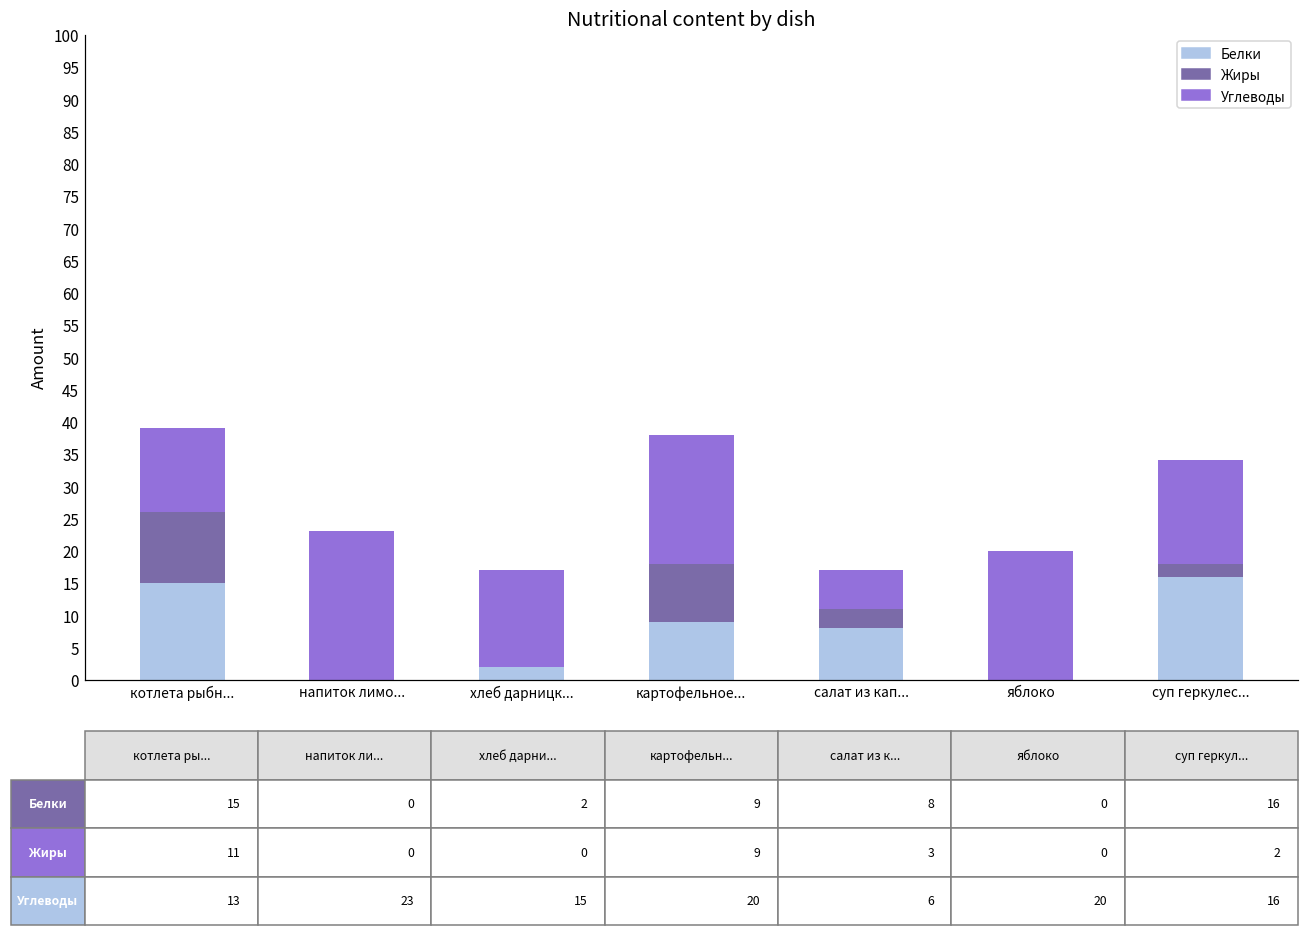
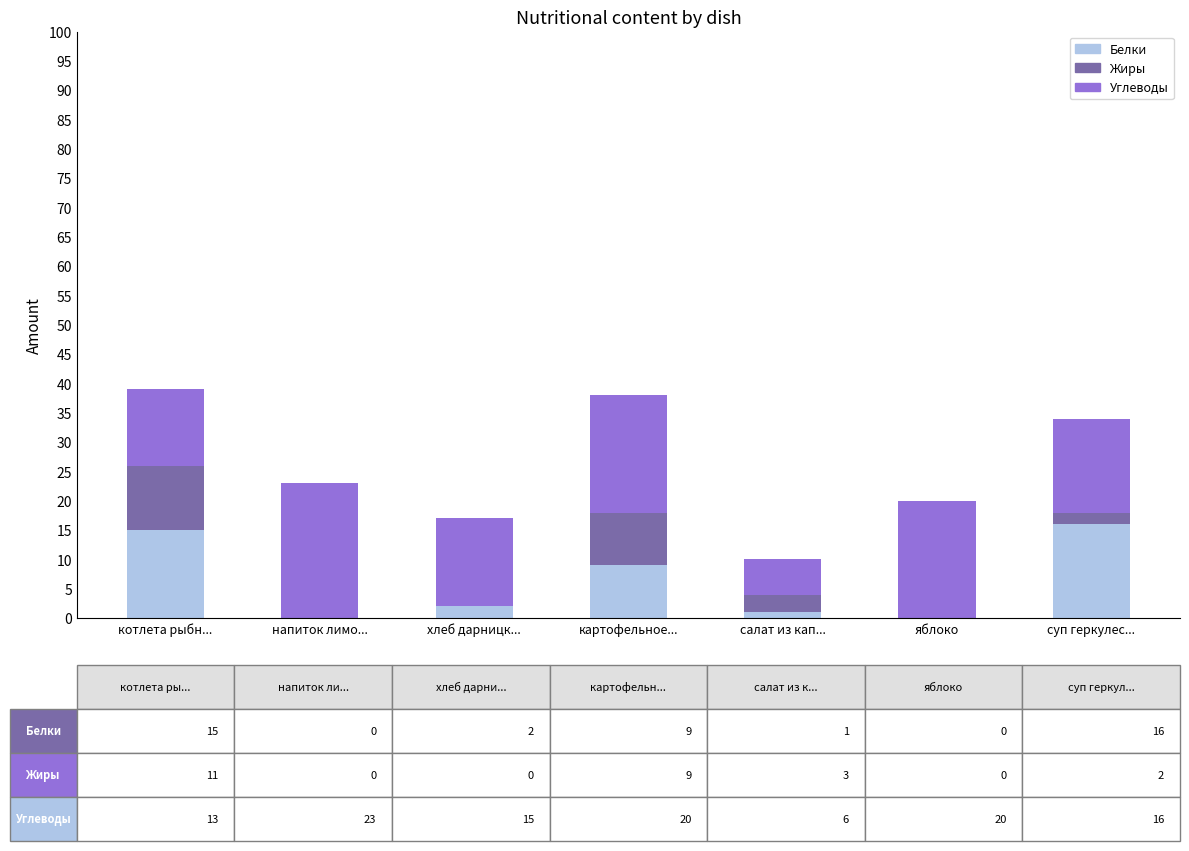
Белки, салат из кап...: 8 -> 1
